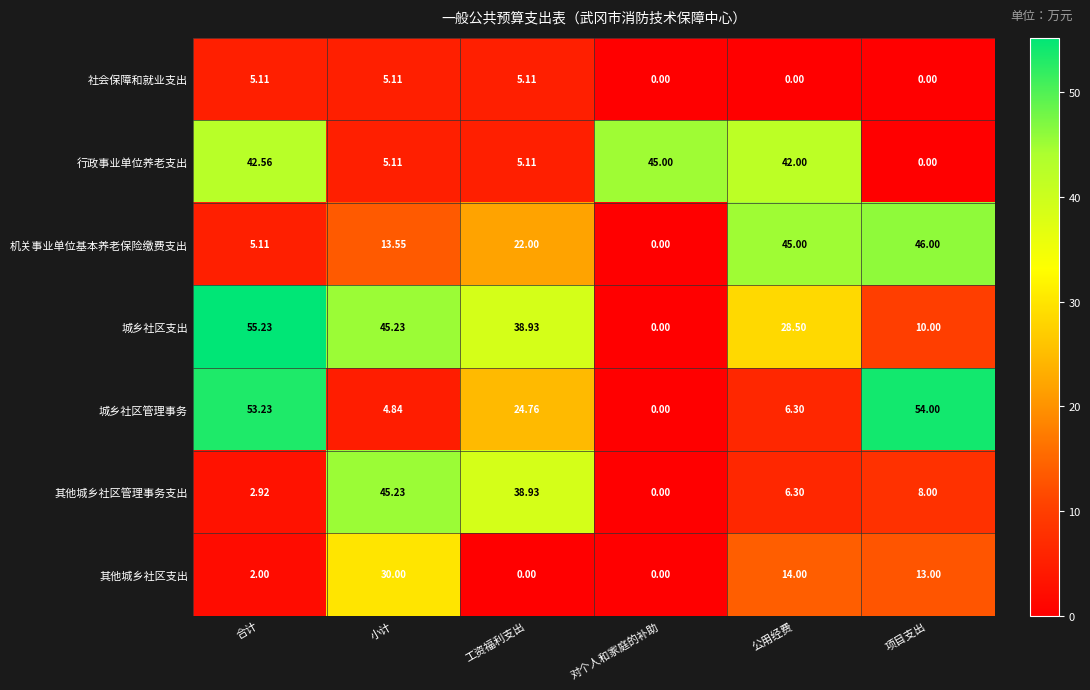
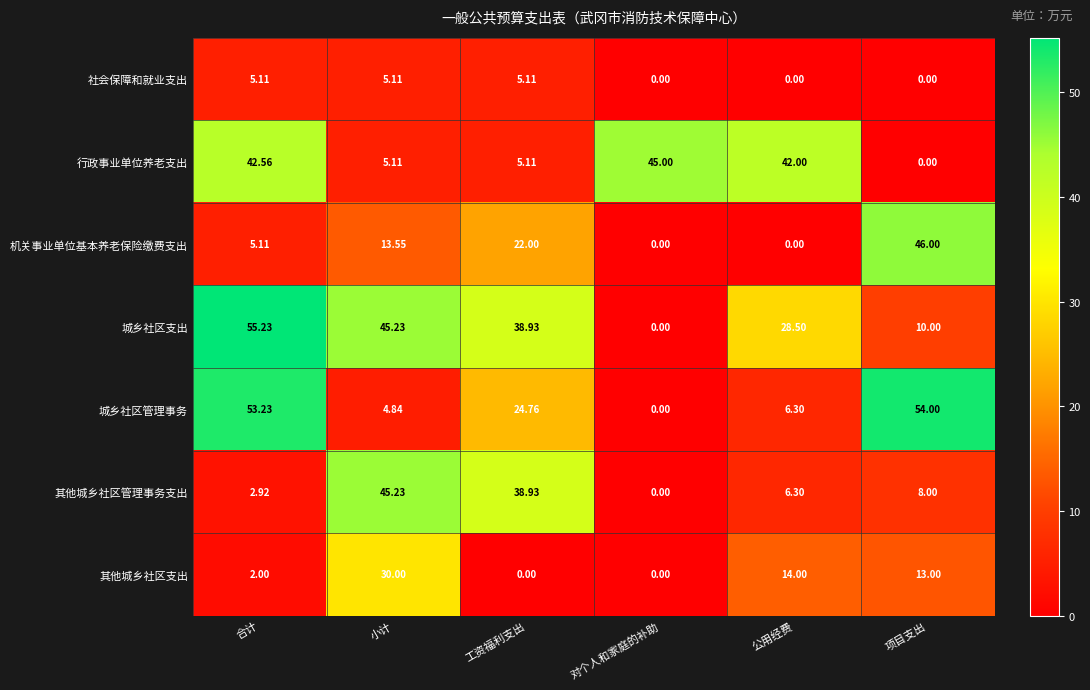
机关事业单位基本养老保险缴费支出, 公用经费: 45.00 -> 0.00
